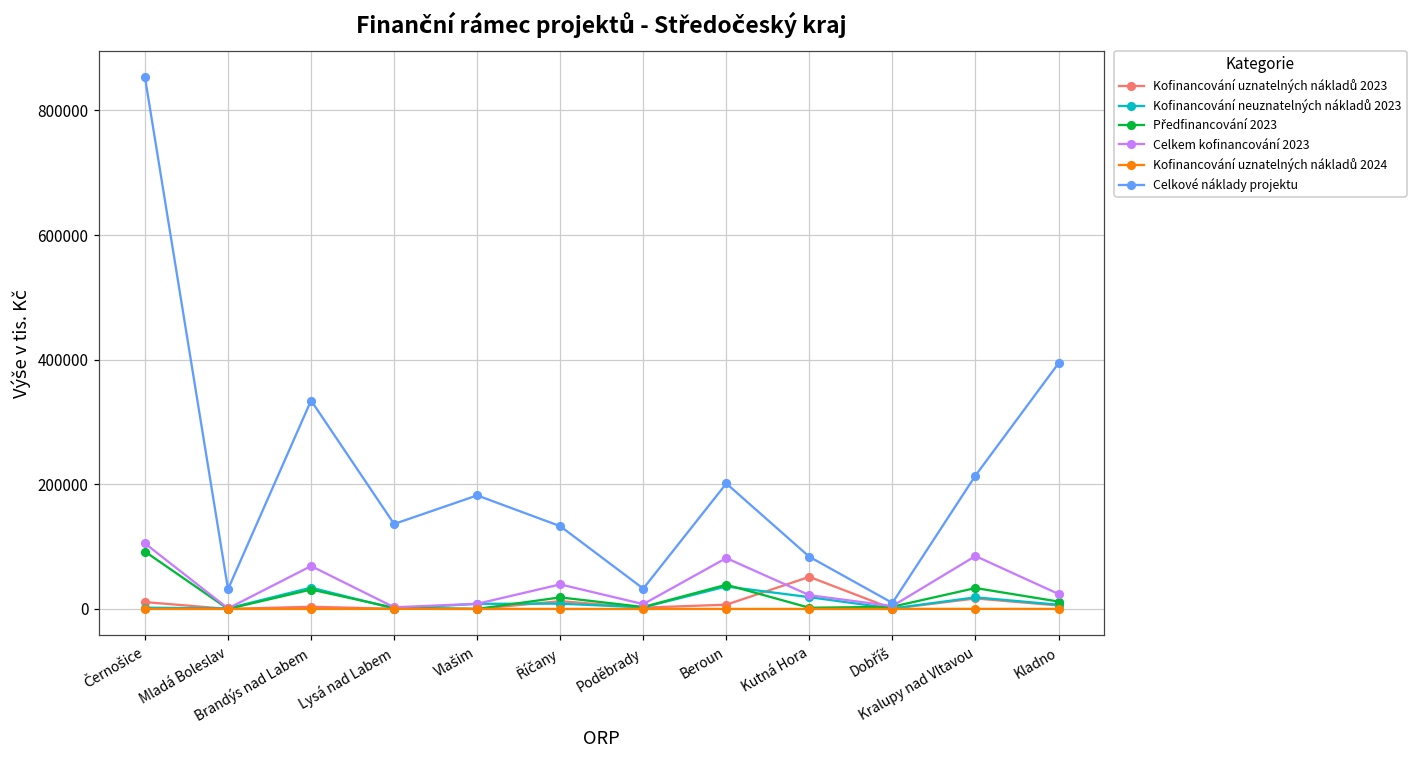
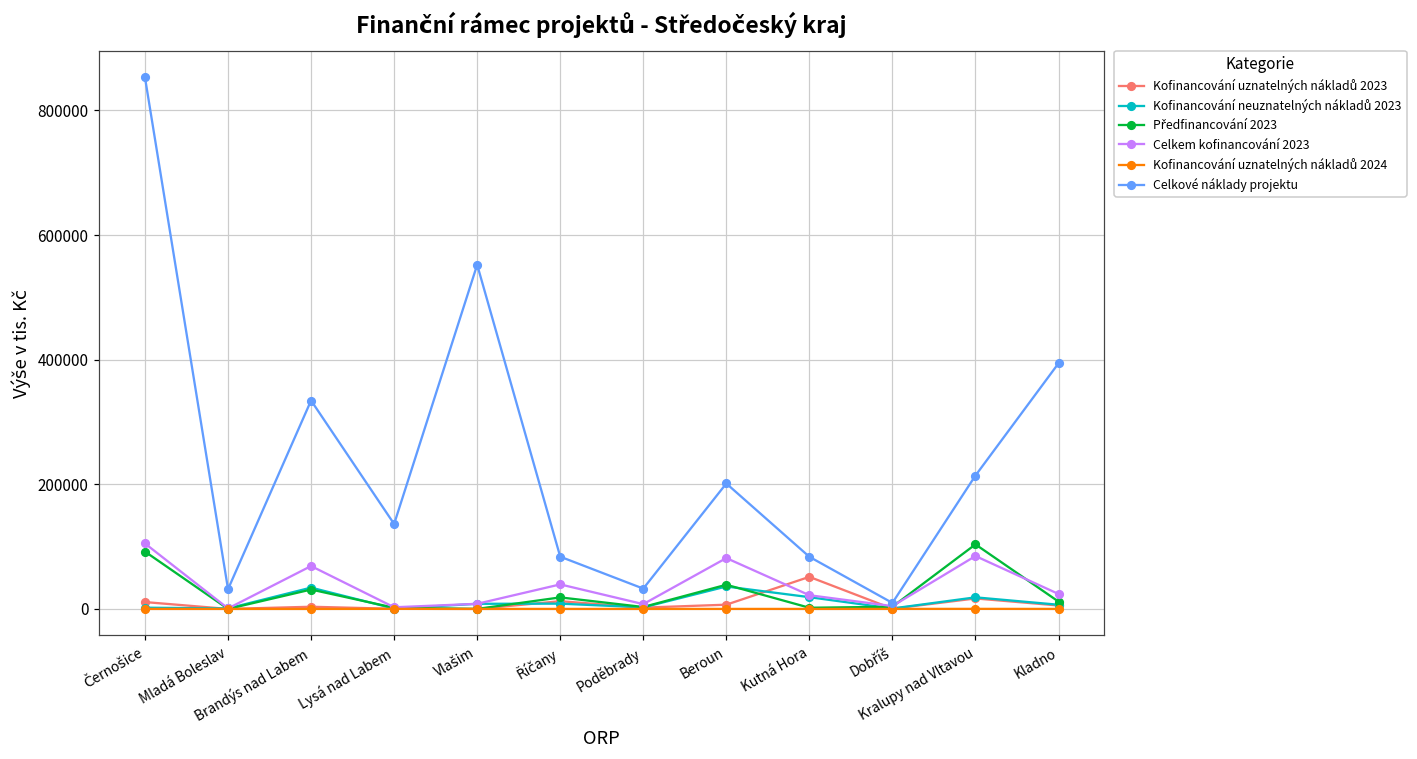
Celkové náklady projektu, Vlašim: 180000 -> 550000
Celkové náklady projektu, Říčany: 130000 -> 80000
Předfinancování 2023, Kralupy nad Vltavou: 30000 -> 100000
